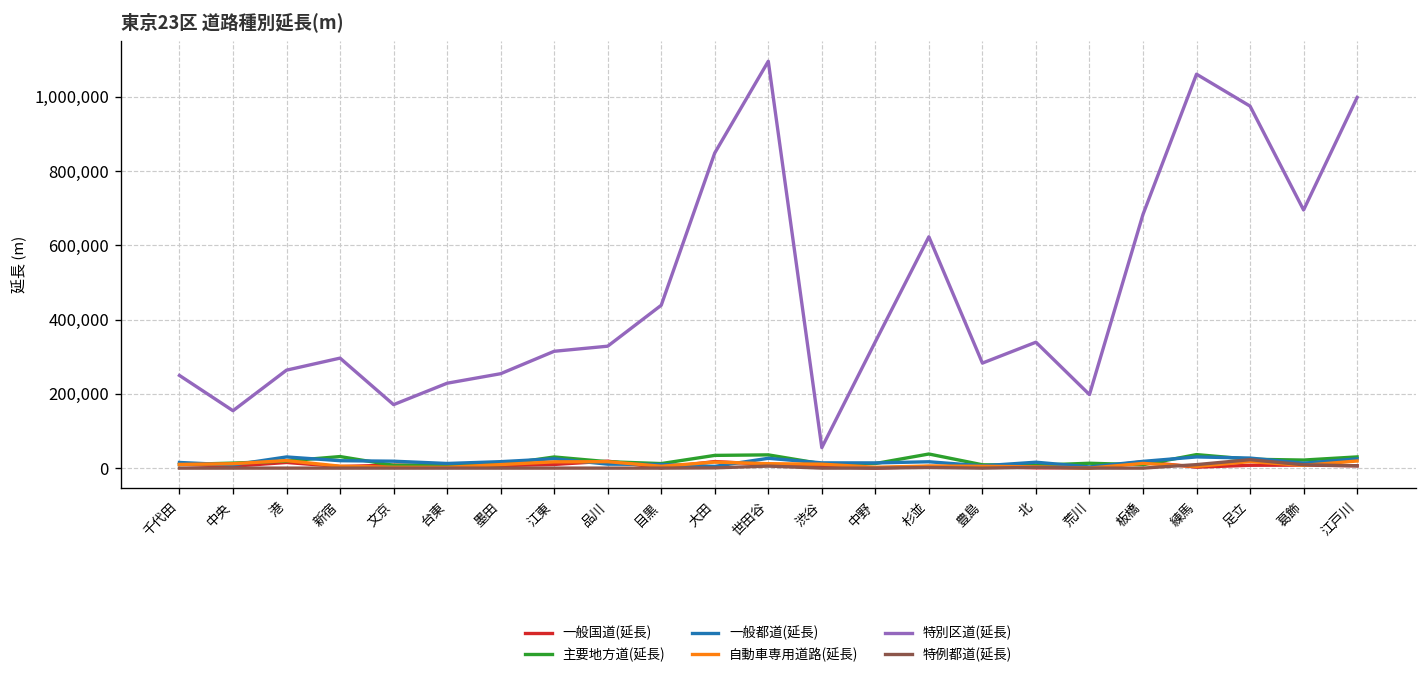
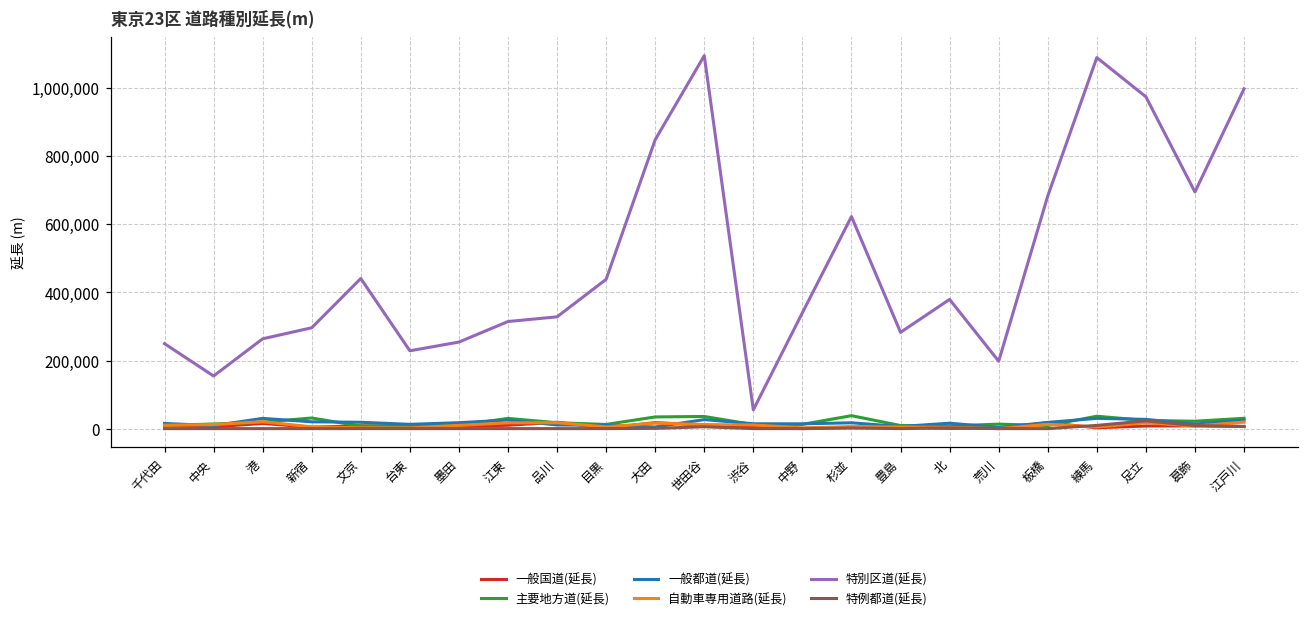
特別区道(延長), 文京: 170,000 -> 440,000
特別区道(延長), 北: 340,000 -> 380,000
特別区道(延長), 練馬: 1,060,000 -> 1,090,000
